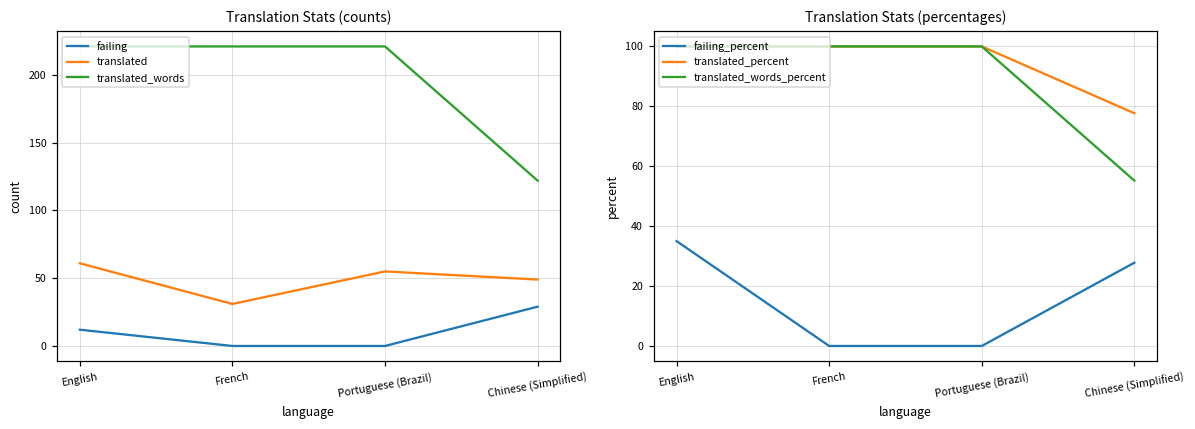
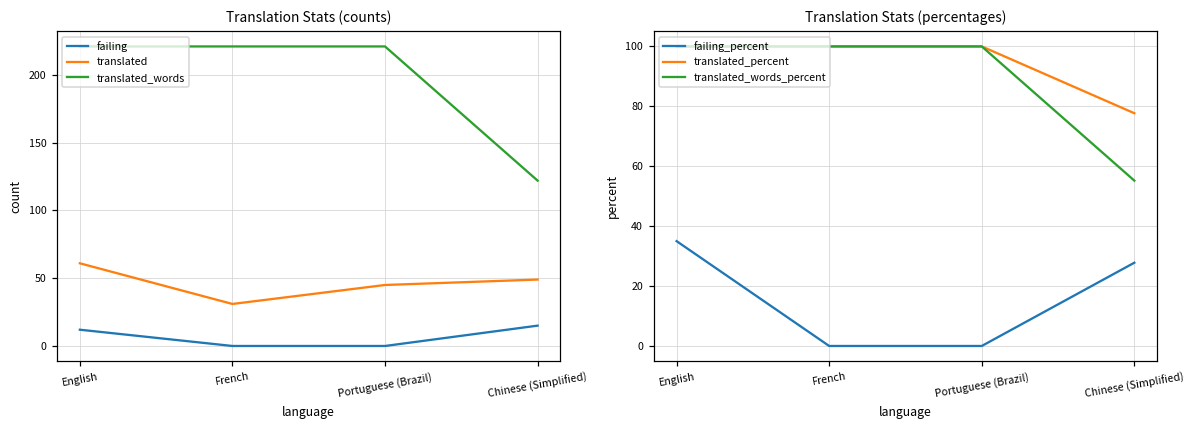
Translation Stats (counts), translated, Portuguese (Brazil): 55 -> 45
Translation Stats (counts), failing, Chinese (Simplified): 29 -> 15
